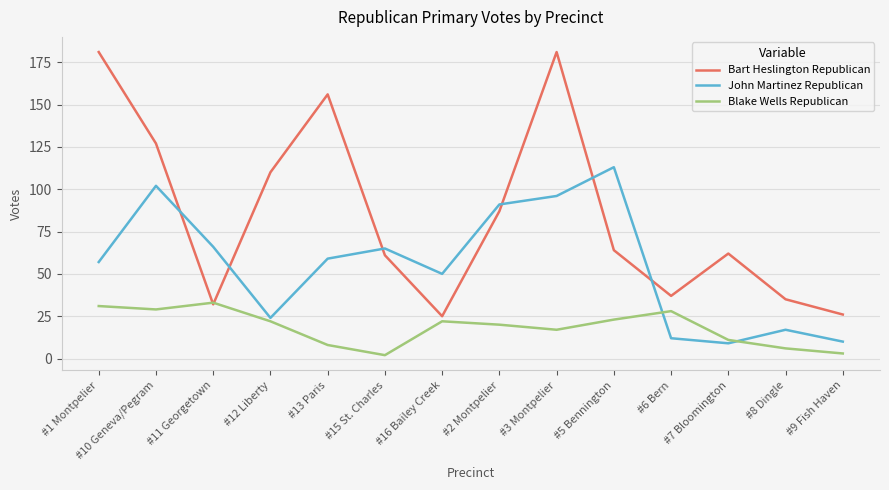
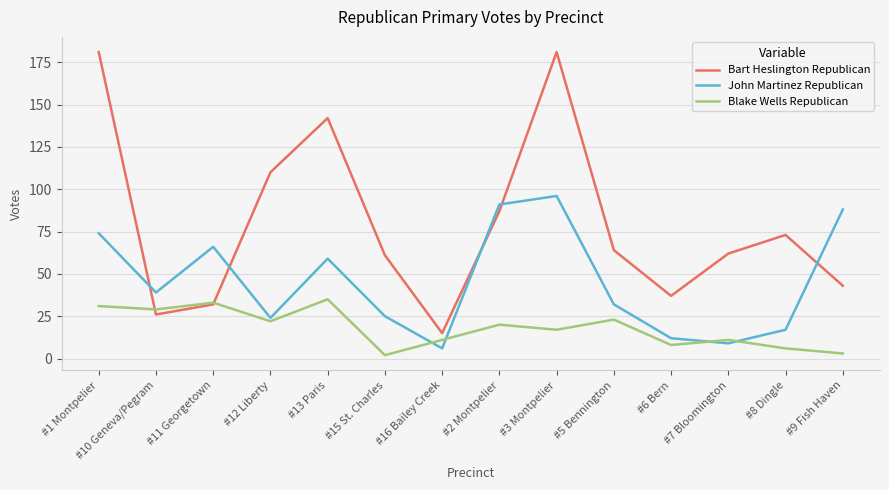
John Martinez Republican, #1 Montpelier: 57 -> 74
Bart Heslington Republican, #10 Geneva/Pegram: 127 -> 26
John Martinez Republican, #10 Geneva/Pegram: 102 -> 39
Bart Heslington Republican, #13 Paris: 156 -> 142
Blake Wells Republican, #13 Paris: 8 -> 35
John Martinez Republican, #15 St. Charles: 65 -> 25
Bart Heslington Republican, #16 Bailey Creek: 25 -> 15
John Martinez Republican, #16 Bailey Creek: 50 -> 6
Blake Wells Republican, #16 Bailey Creek: 22 -> 11
John Martinez Republican, #5 Bennington: 113 -> 32
Blake Wells Republican, #6 Bern: 28 -> 8
Bart Heslington Republican, #8 Dingle: 35 -> 73
Bart Heslington Republican, #9 Fish Haven: 26 -> 43
John Martinez Republican, #9 Fish Haven: 10 -> 88
